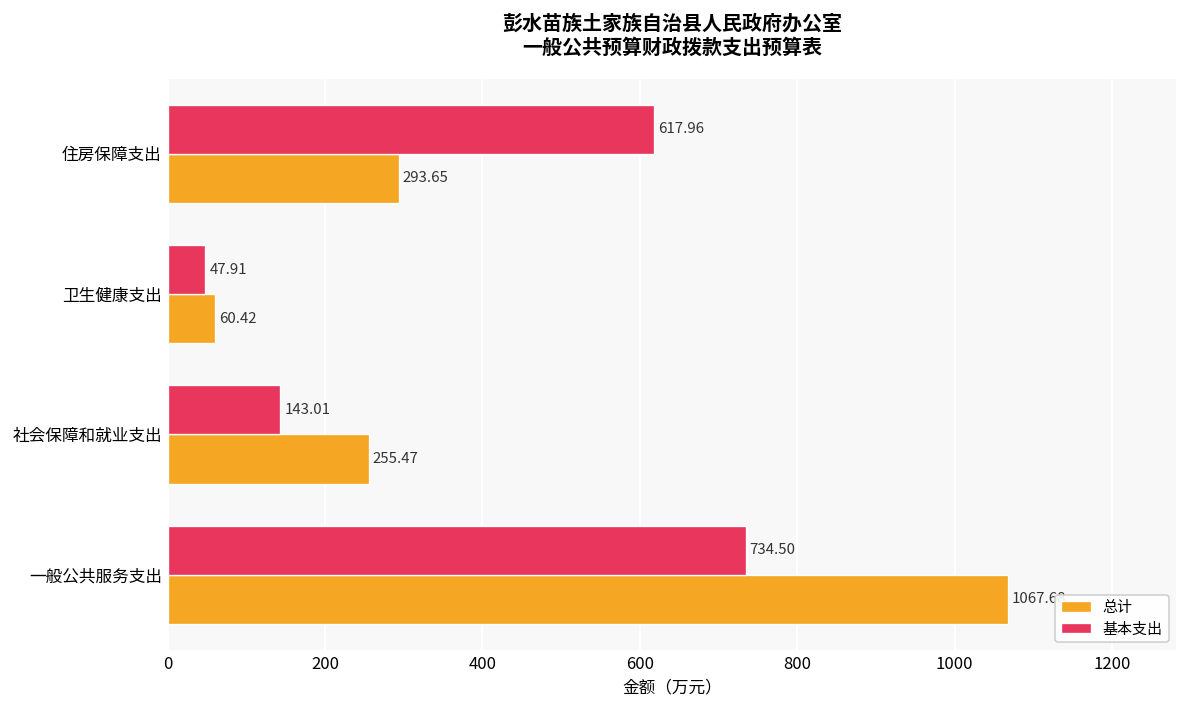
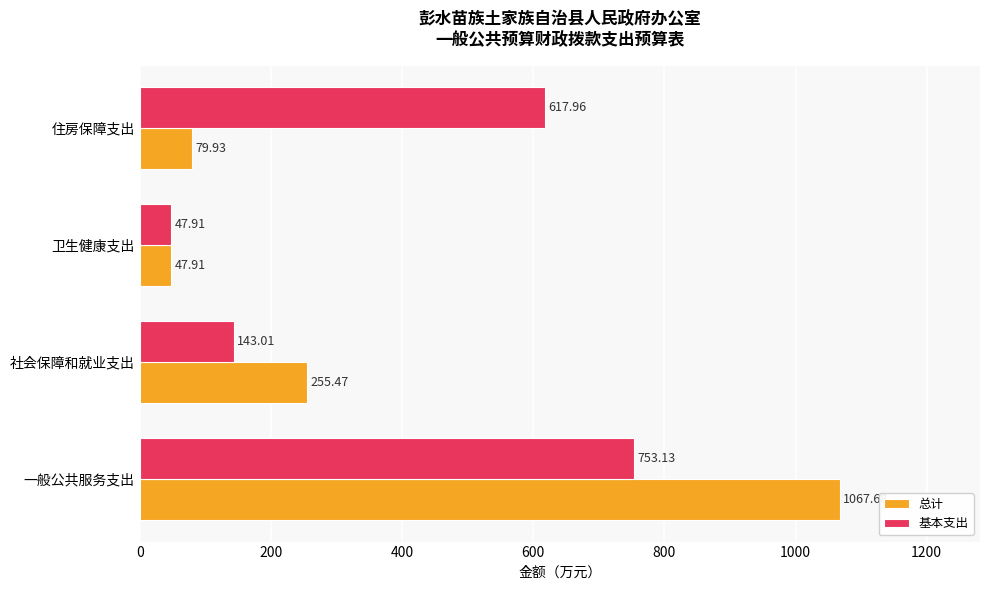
总计, 住房保障支出: 293.65 -> 79.93
总计, 卫生健康支出: 60.42 -> 47.91
基本支出, 一般公共服务支出: 734.50 -> 753.13
